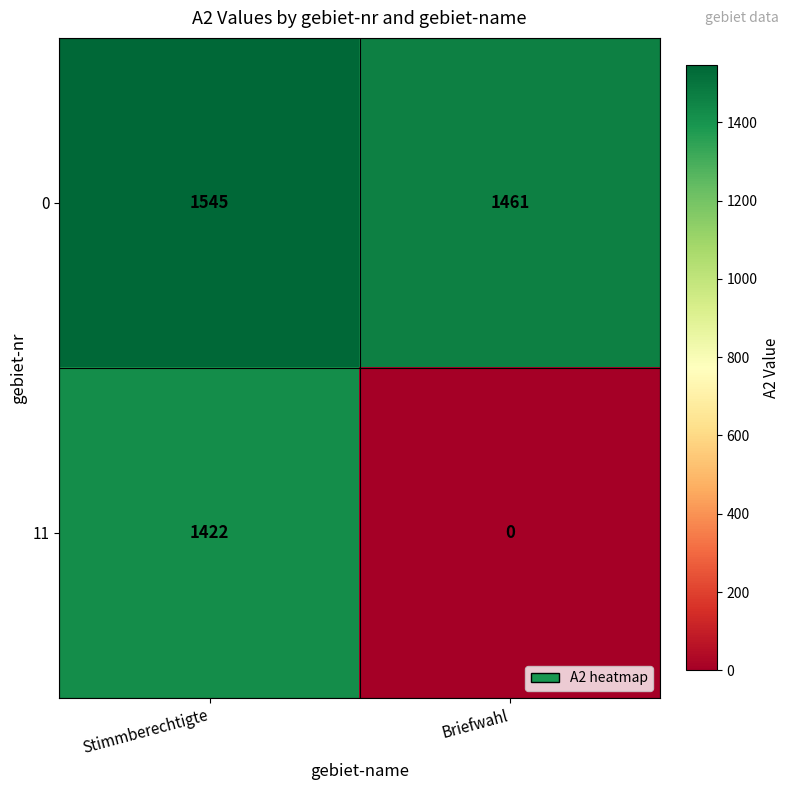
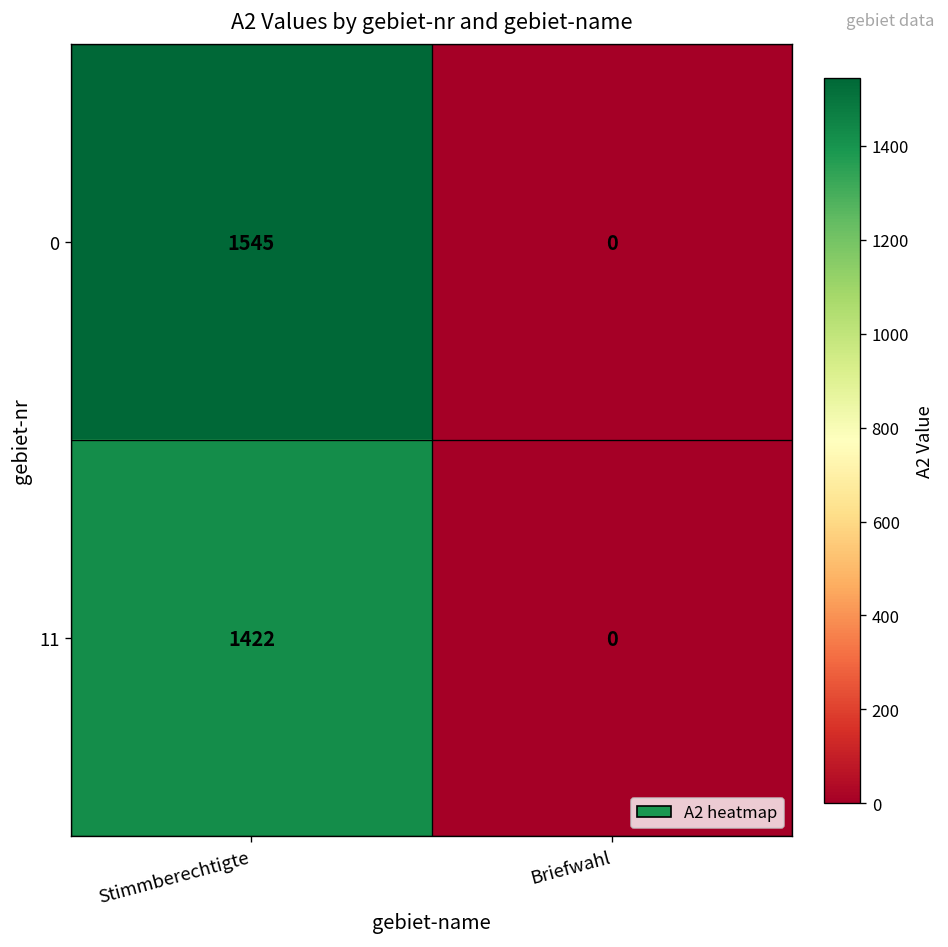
0, Briefwahl: 1461 -> 0
